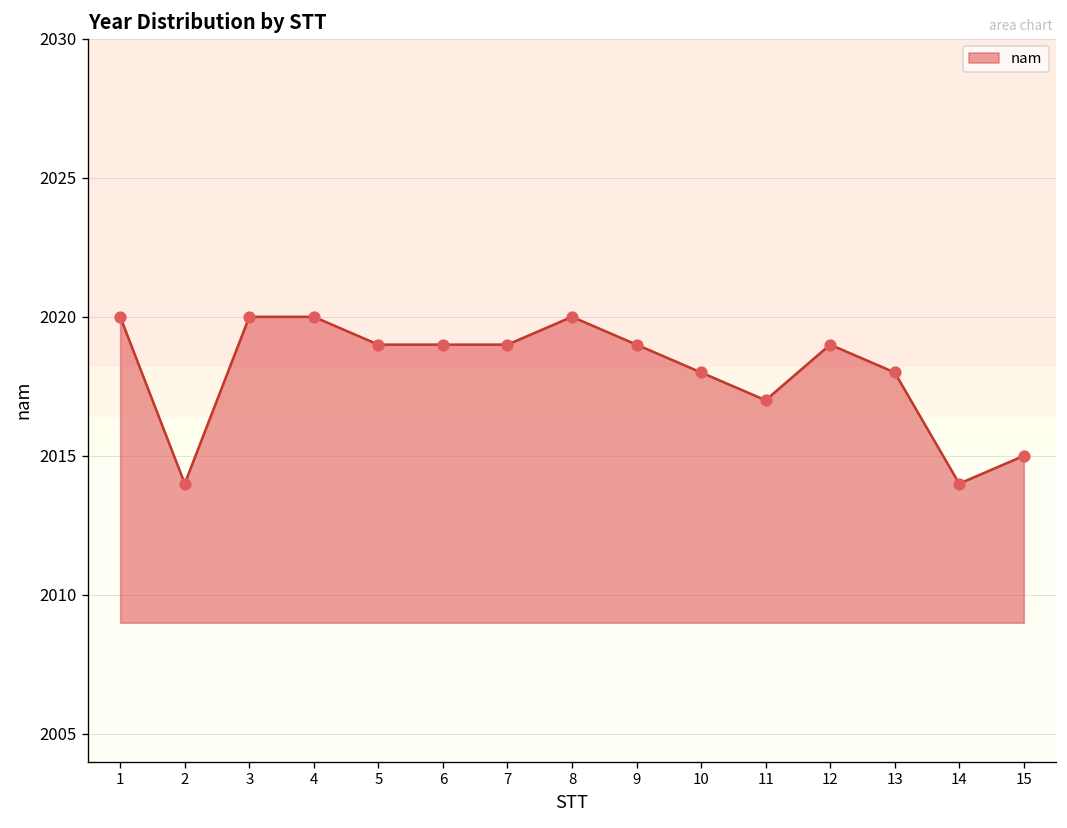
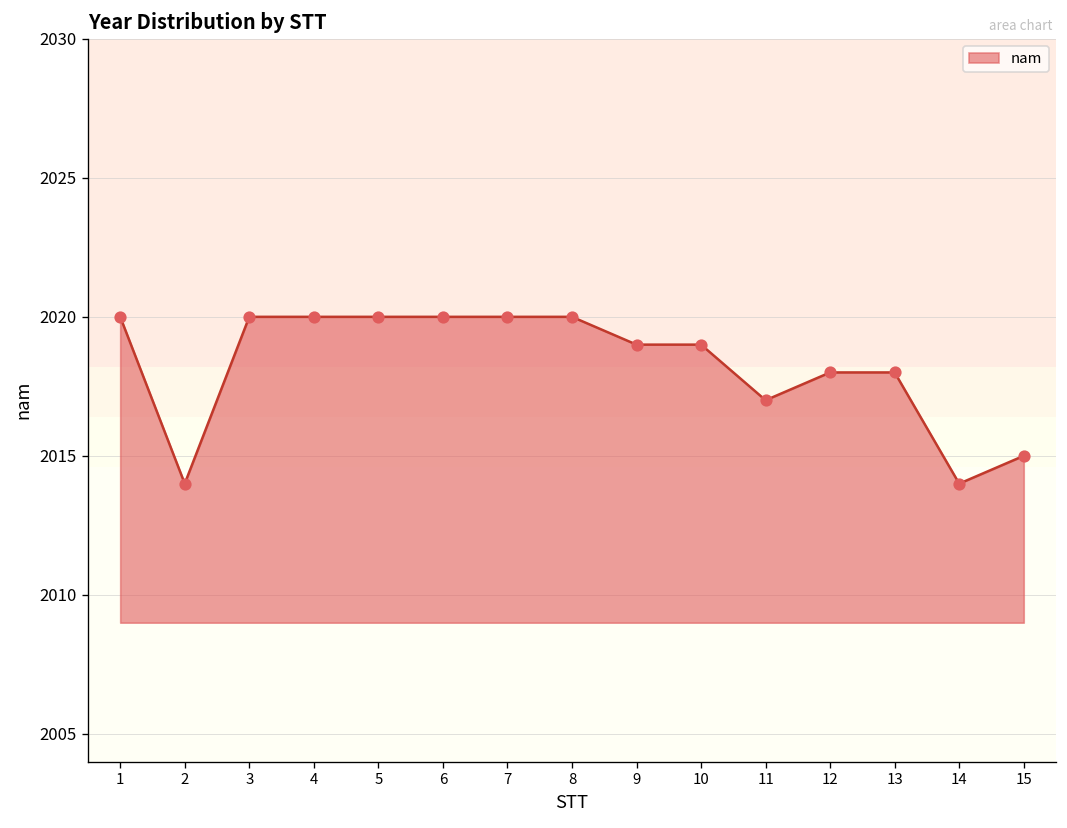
5: 2019 -> 2020
6: 2019 -> 2020
7: 2019 -> 2020
10: 2018 -> 2019
12: 2019 -> 2018
